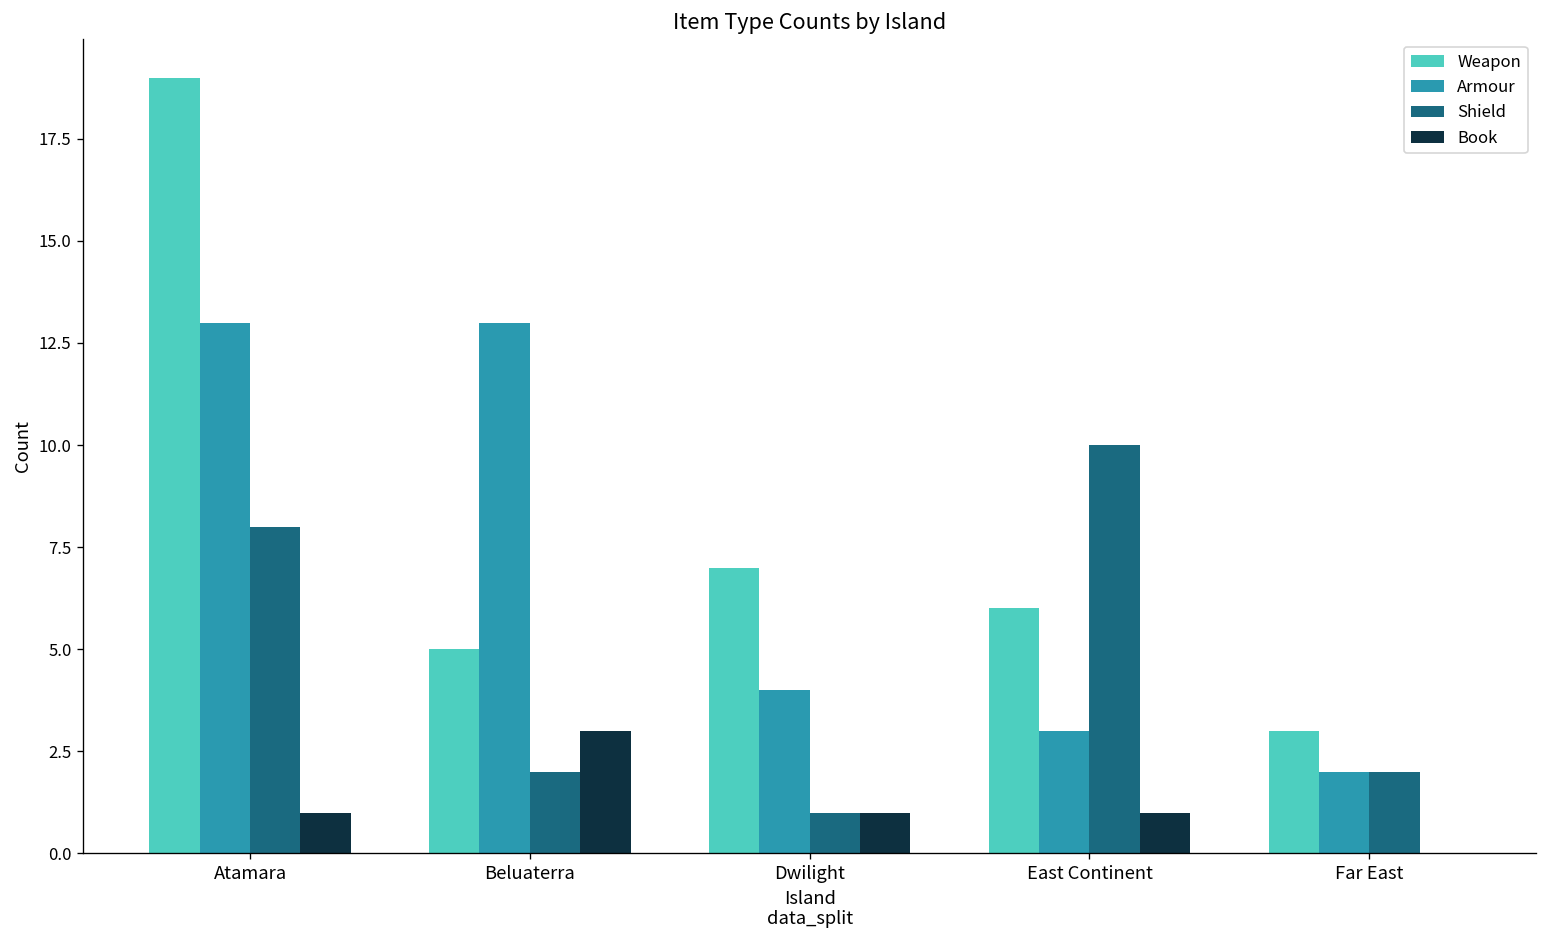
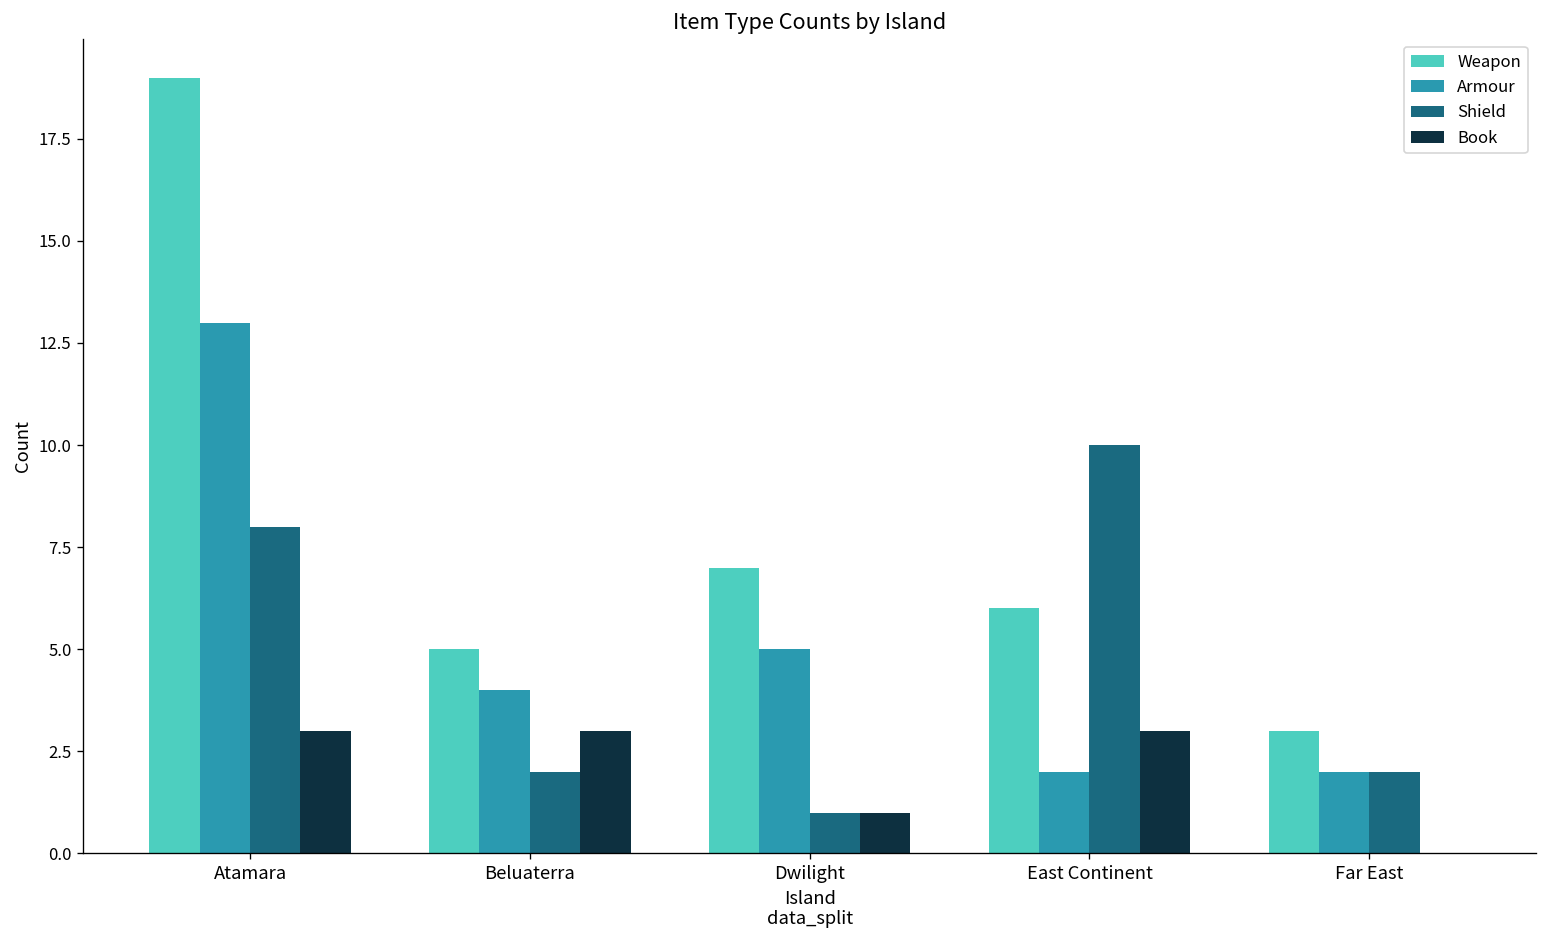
Book, Atamara: 1 -> 3
Armour, Beluaterra: 13 -> 4
Armour, Dwilight: 4 -> 5
Armour, East Continent: 3 -> 2
Book, East Continent: 1 -> 3
